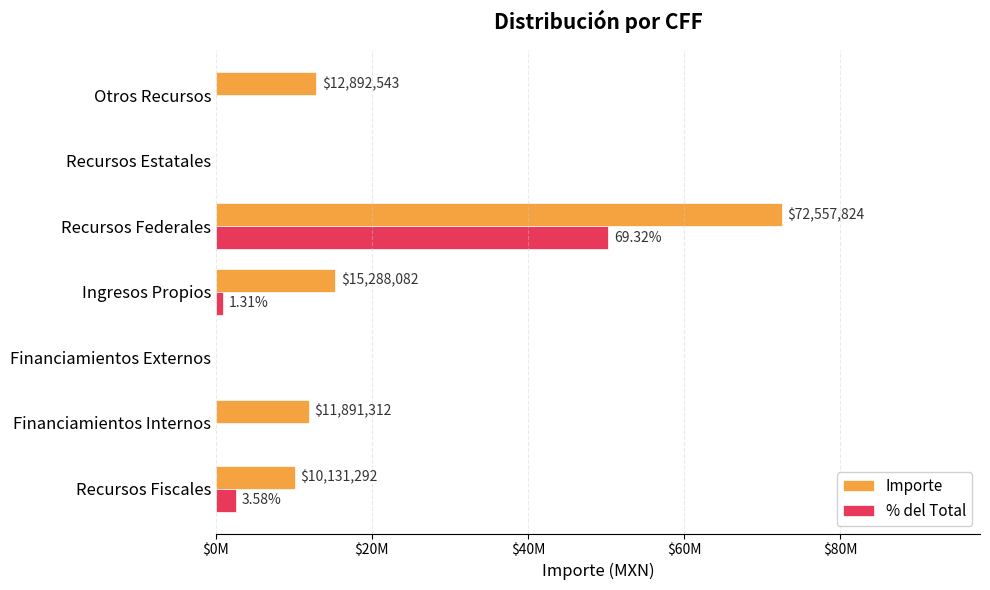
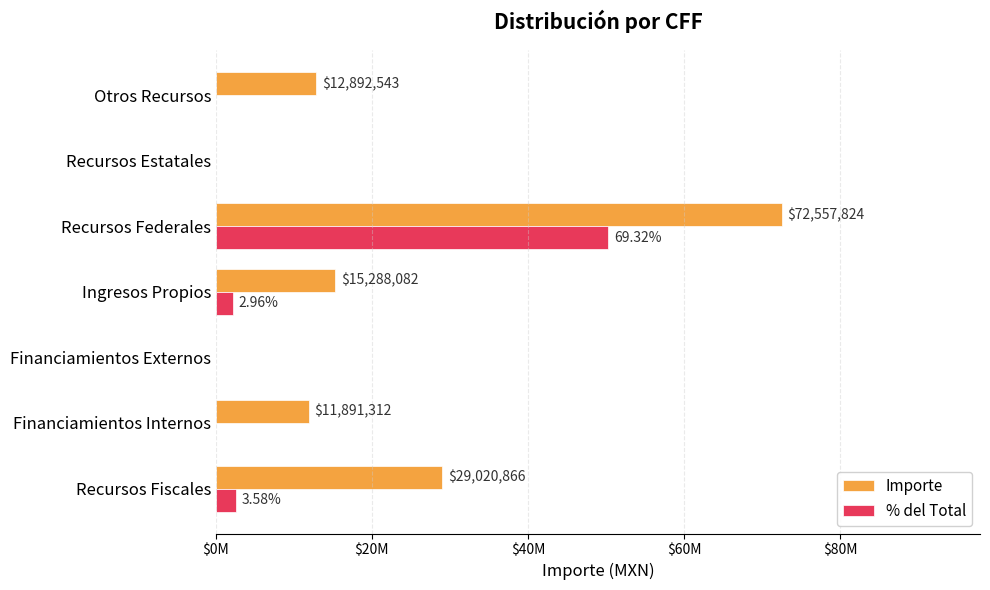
% del Total, Ingresos Propios: 1.31% -> 2.96%
Importe, Recursos Fiscales: $10,131,292 -> $29,020,866
